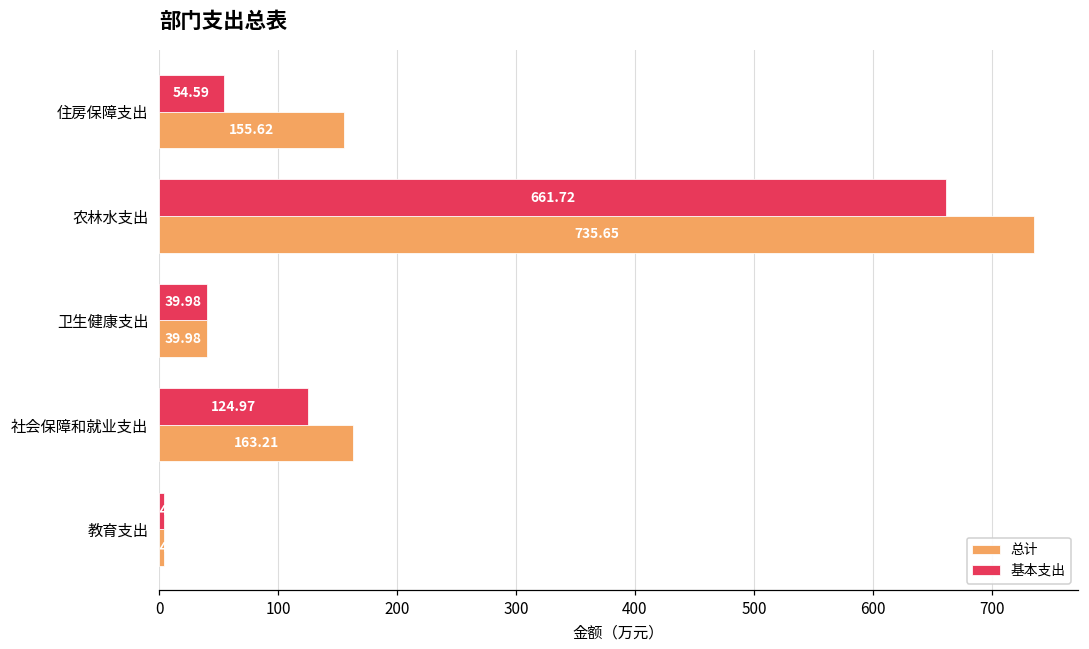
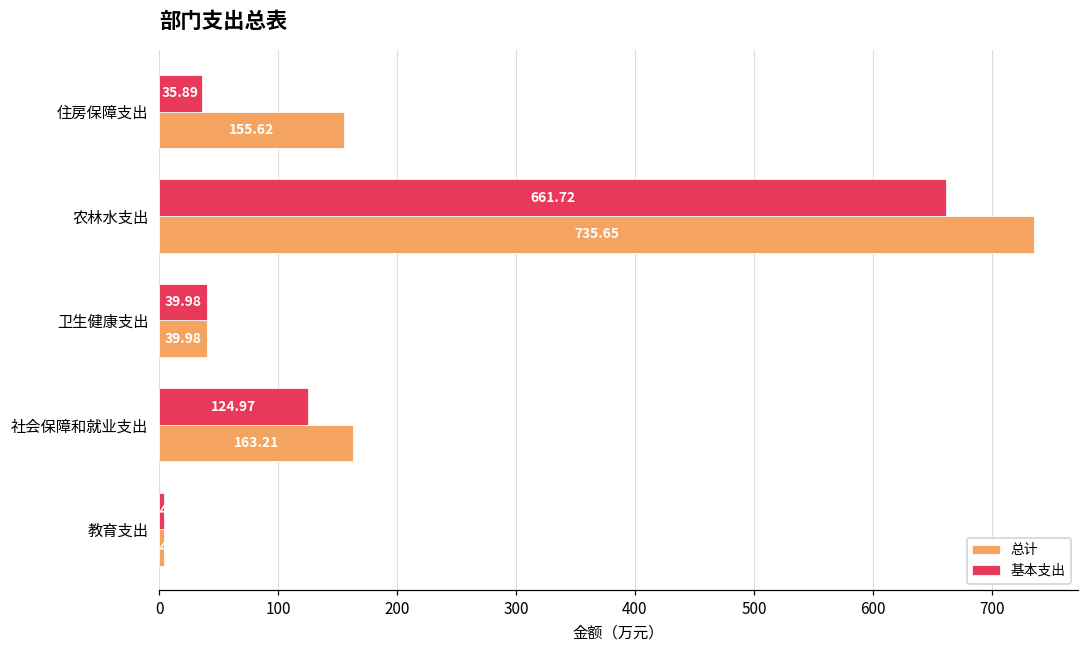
基本支出, 住房保障支出: 54.59 -> 35.89
